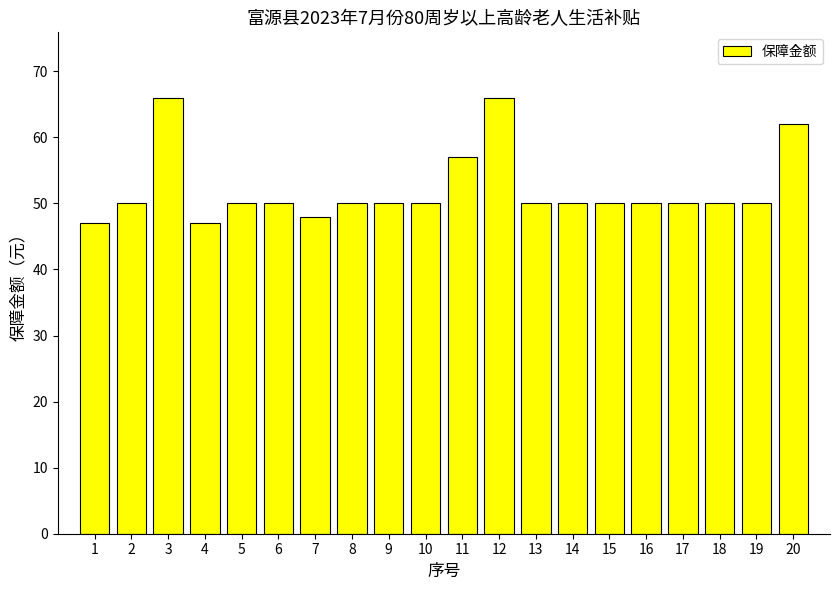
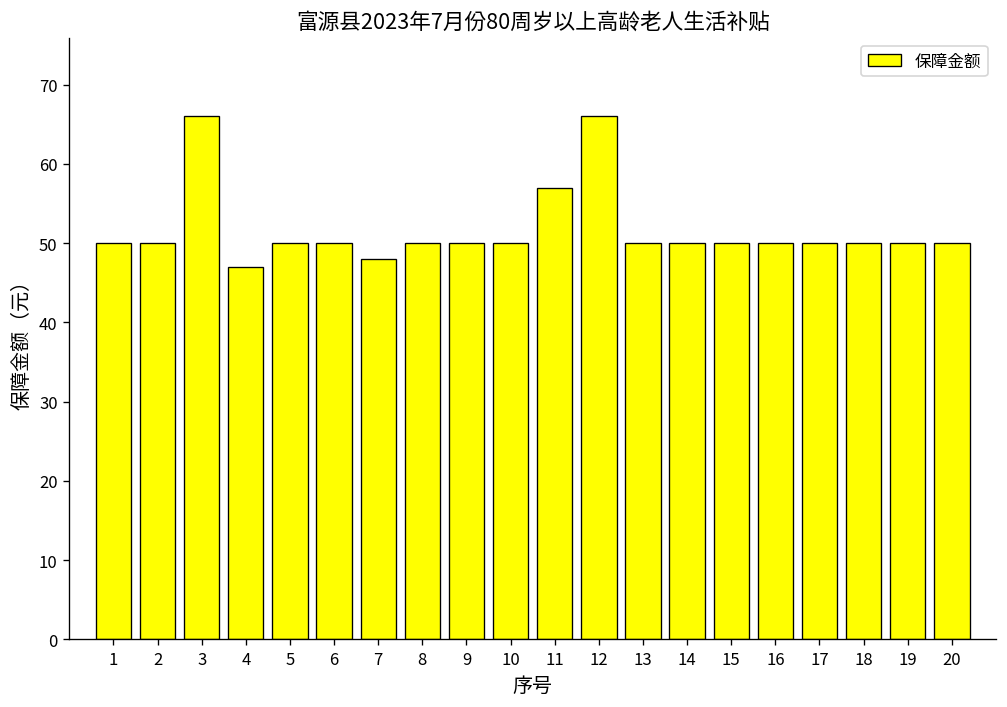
1: 47 -> 50
20: 62 -> 50
